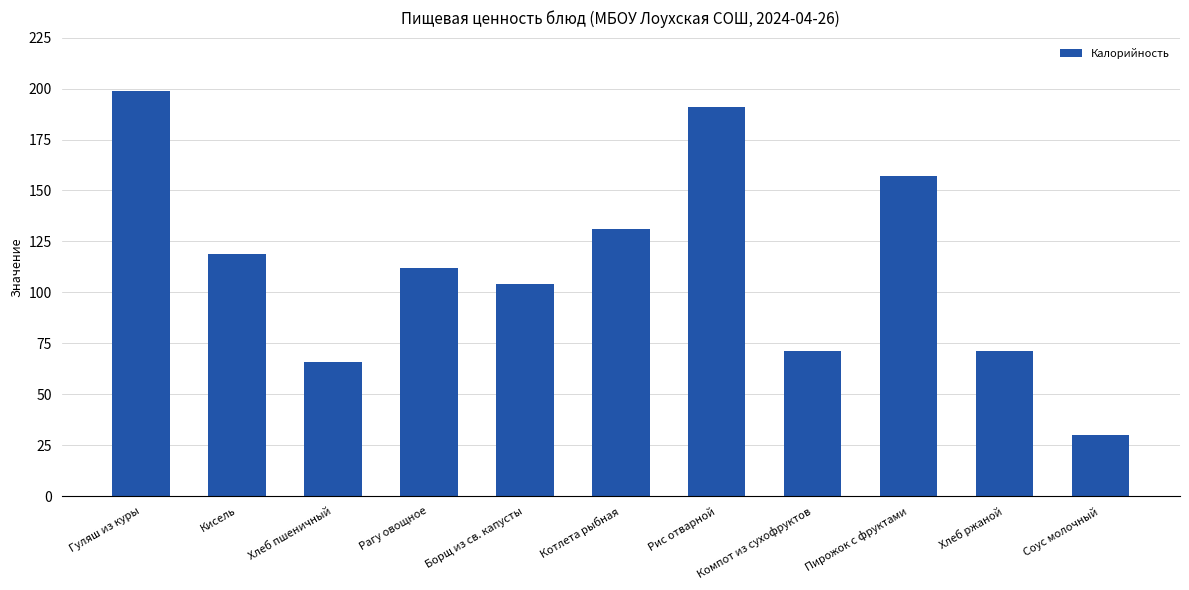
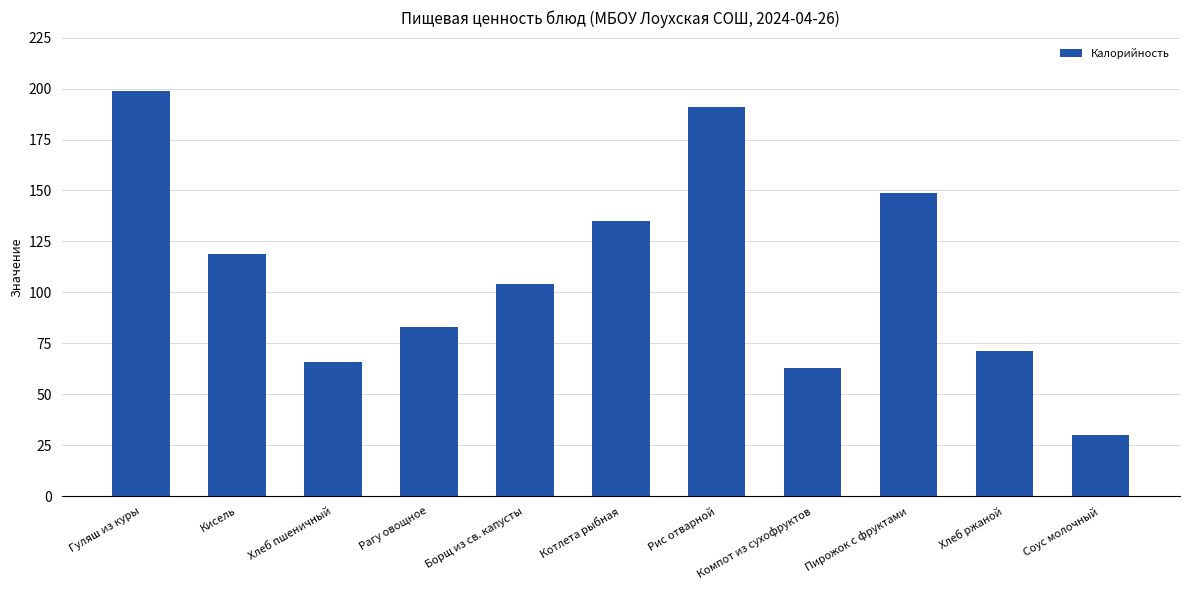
Рагу овощное: 112 -> 83
Котлета рыбная: 131 -> 135
Компот из сухофруктов: 71 -> 63
Пирожок с фруктами: 157 -> 149
